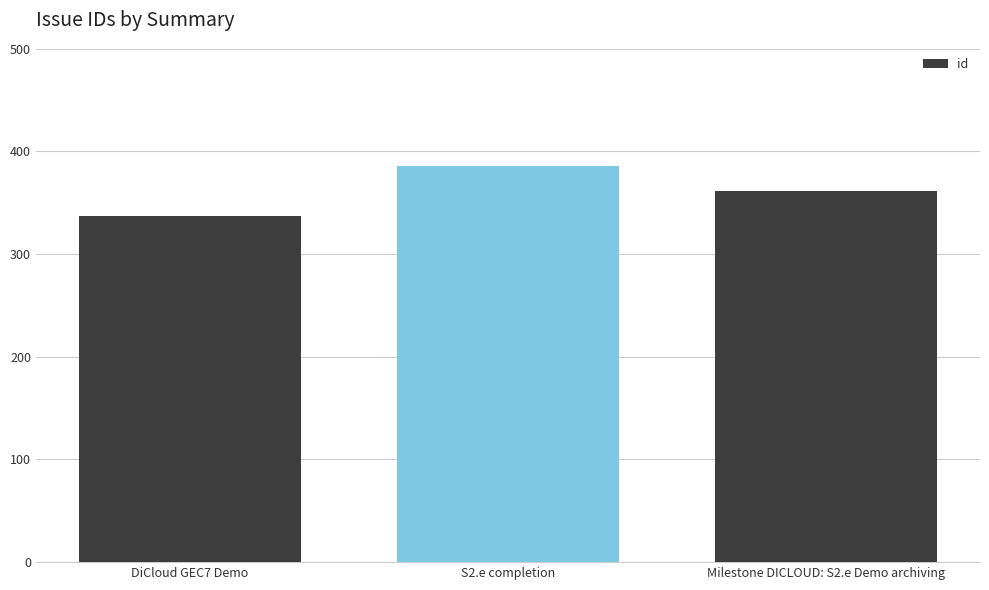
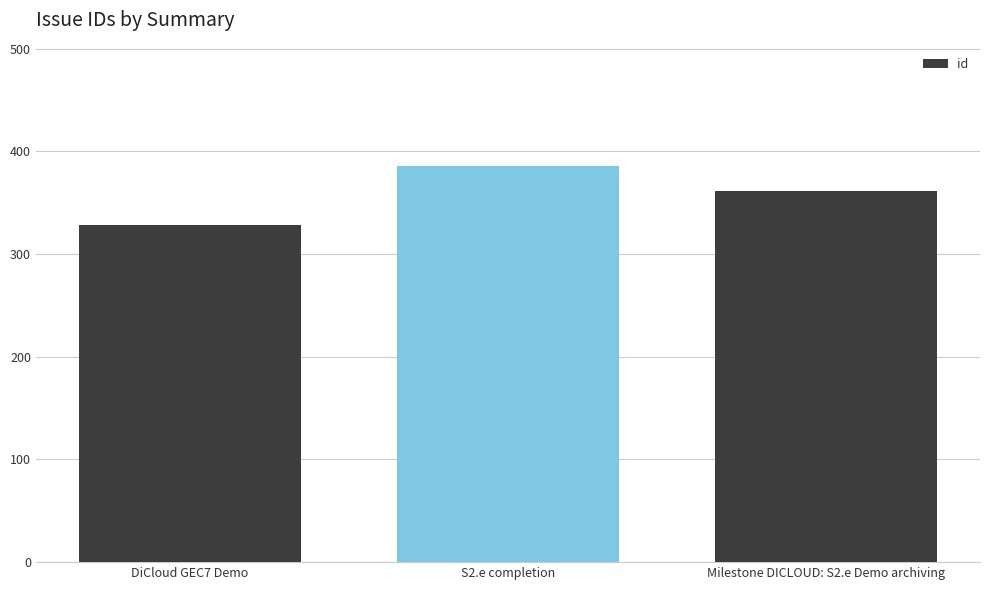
DiCloud GEC7 Demo: 337 -> 328
